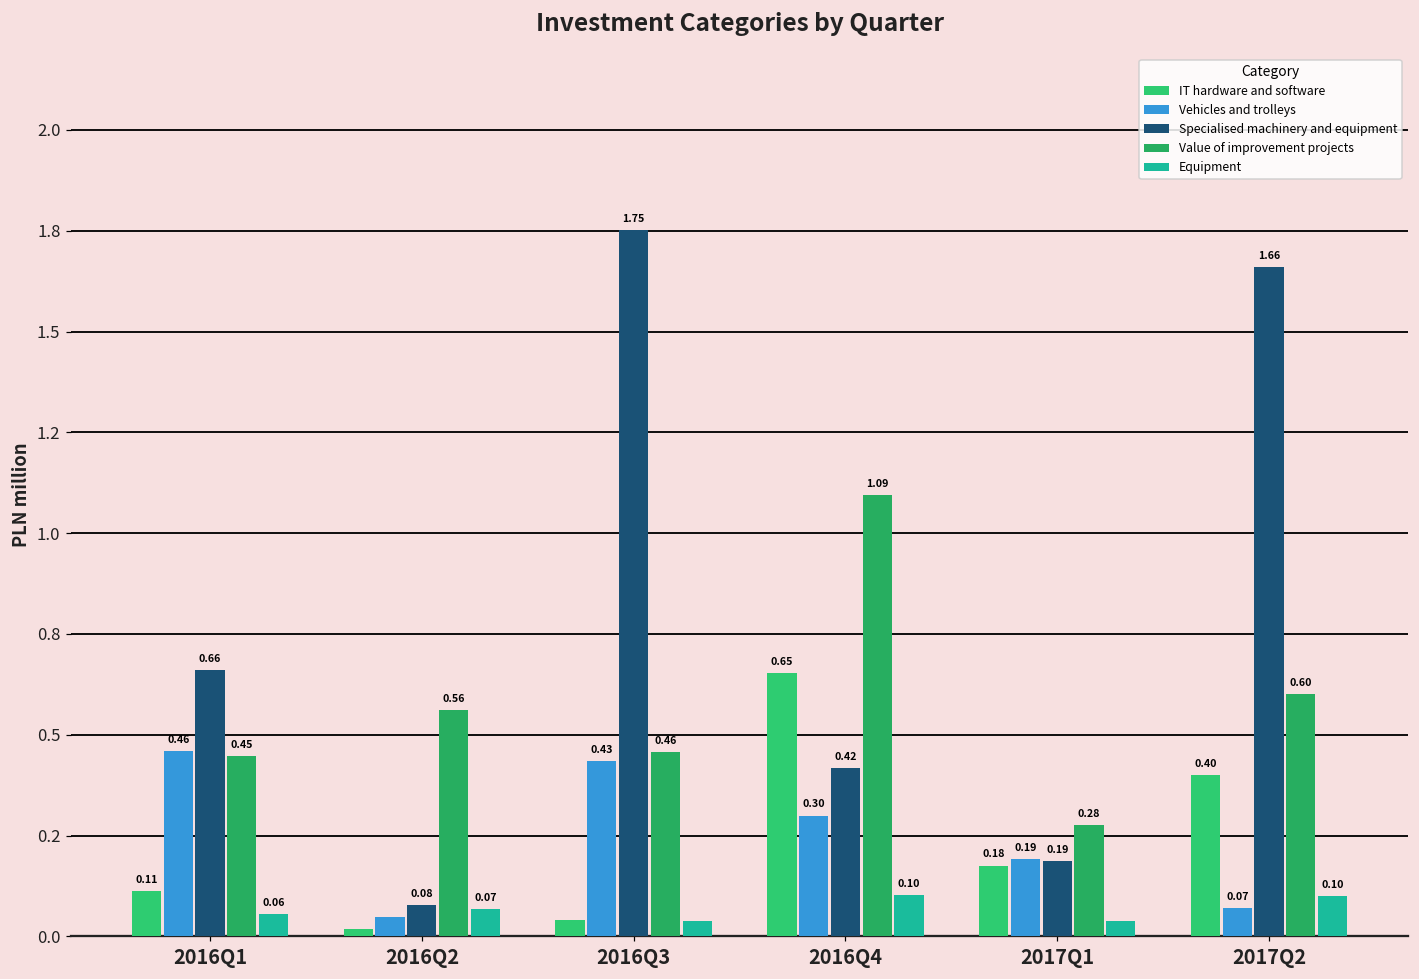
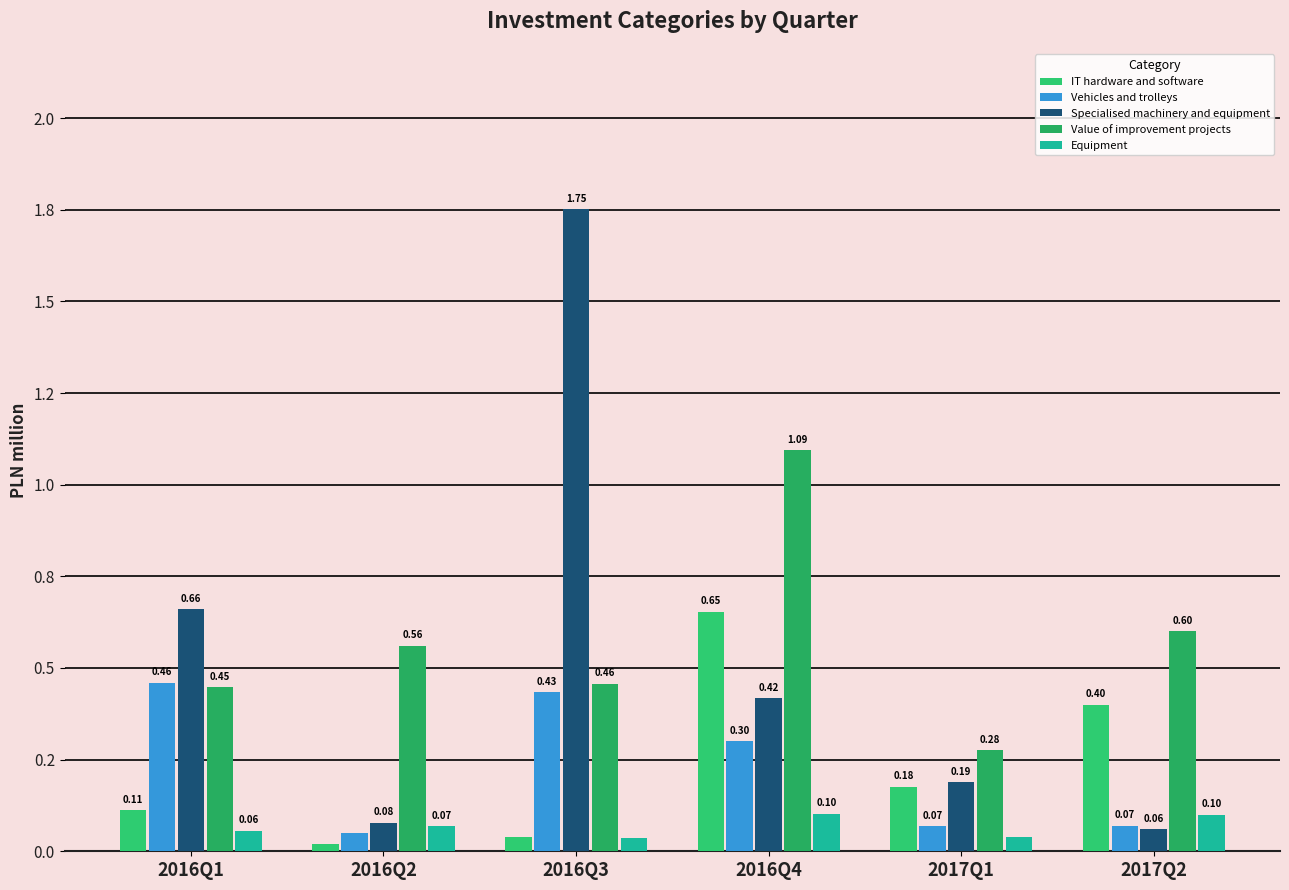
Vehicles and trolleys, 2017Q1: 0.19 -> 0.07
Specialised machinery and equipment, 2017Q2: 1.66 -> 0.06
